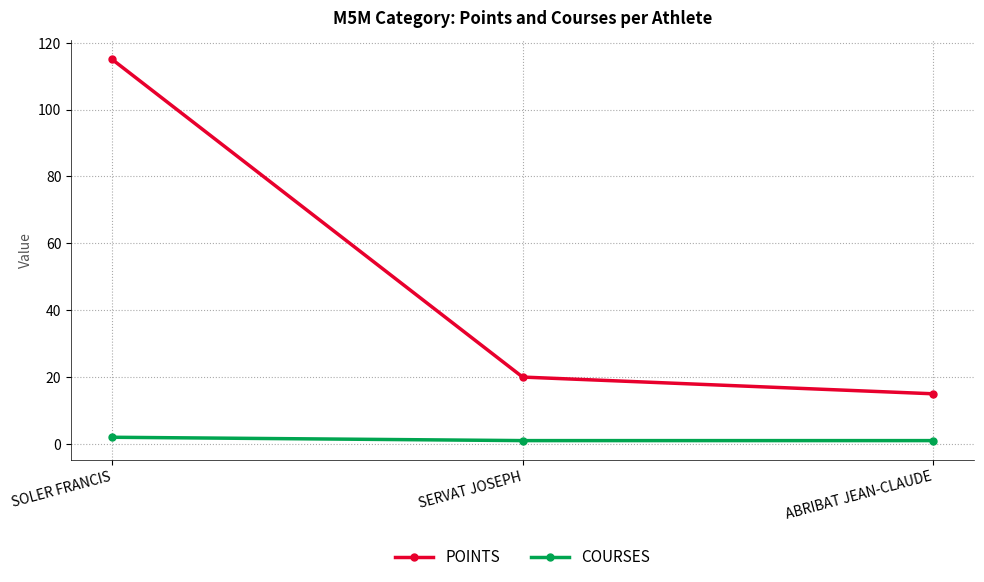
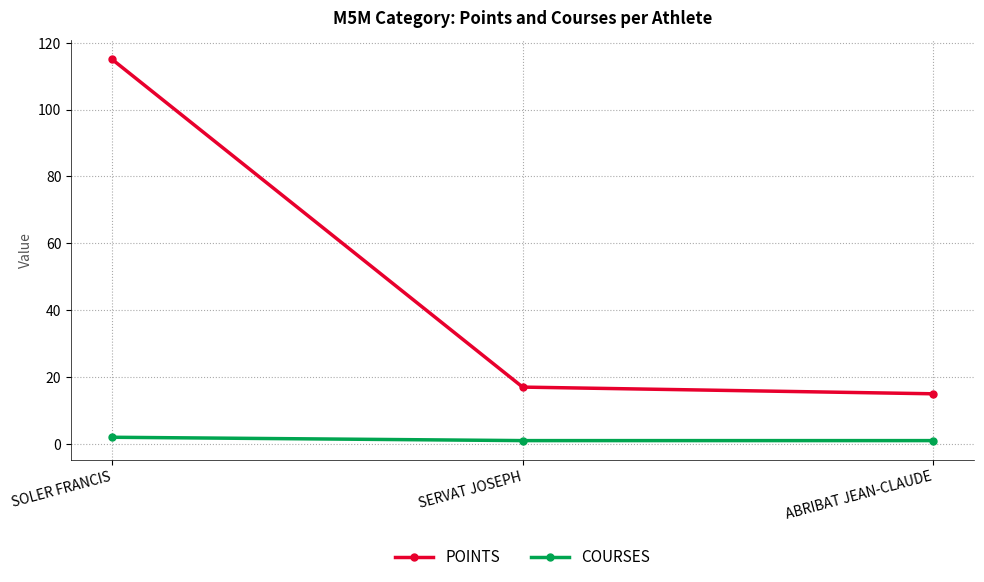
POINTS, SERVAT JOSEPH: 20 -> 17
